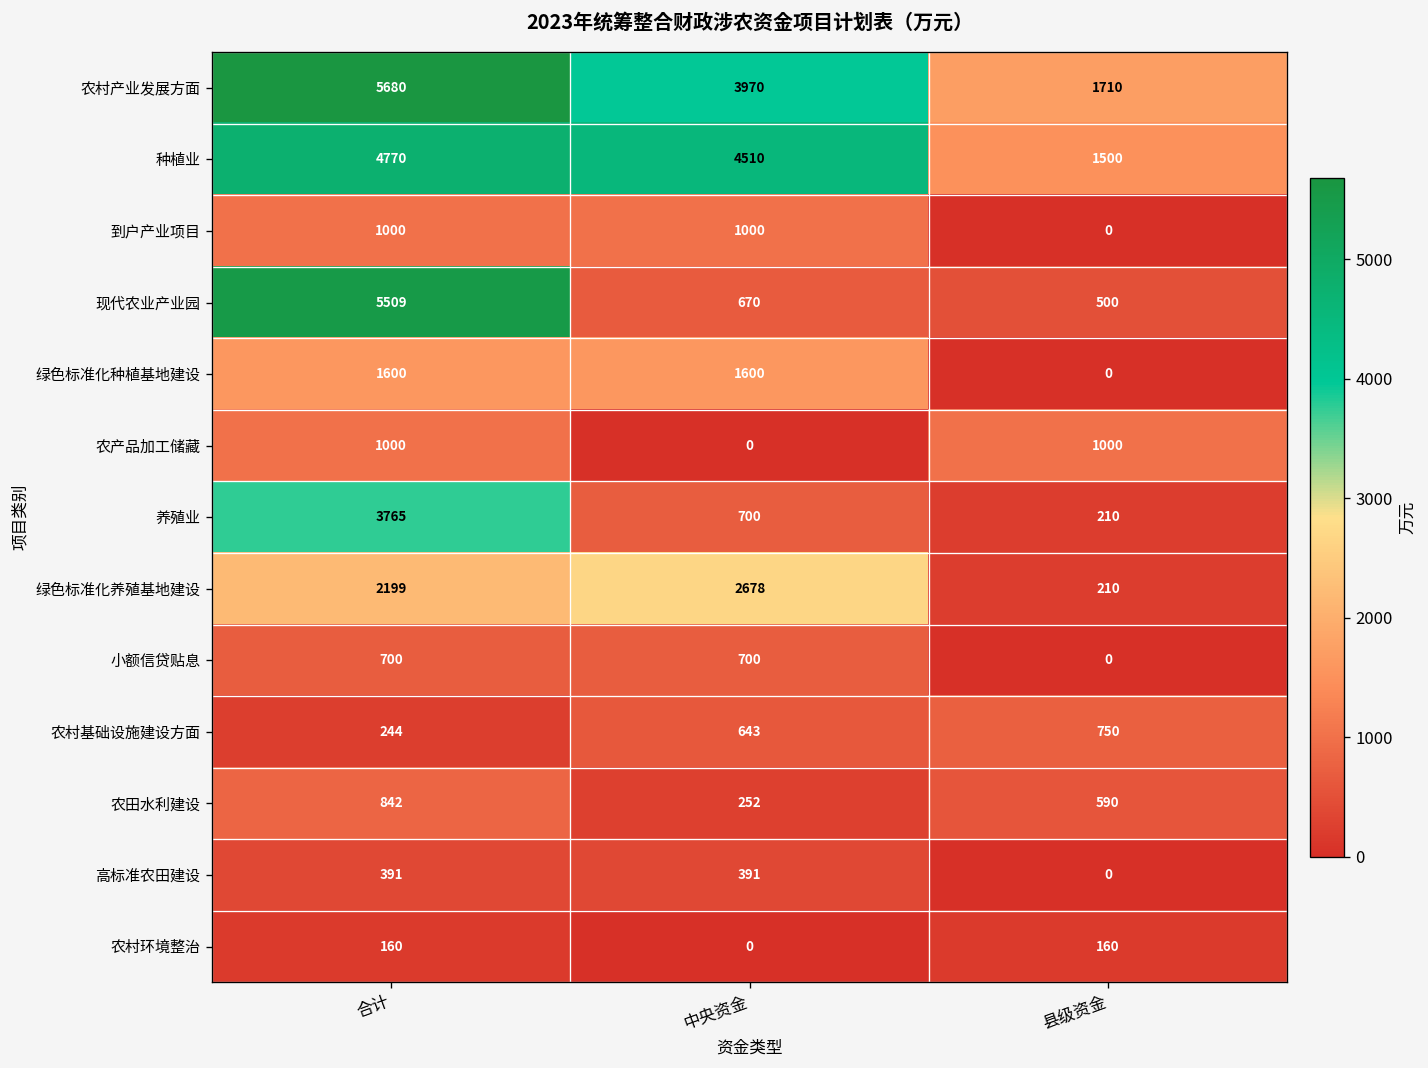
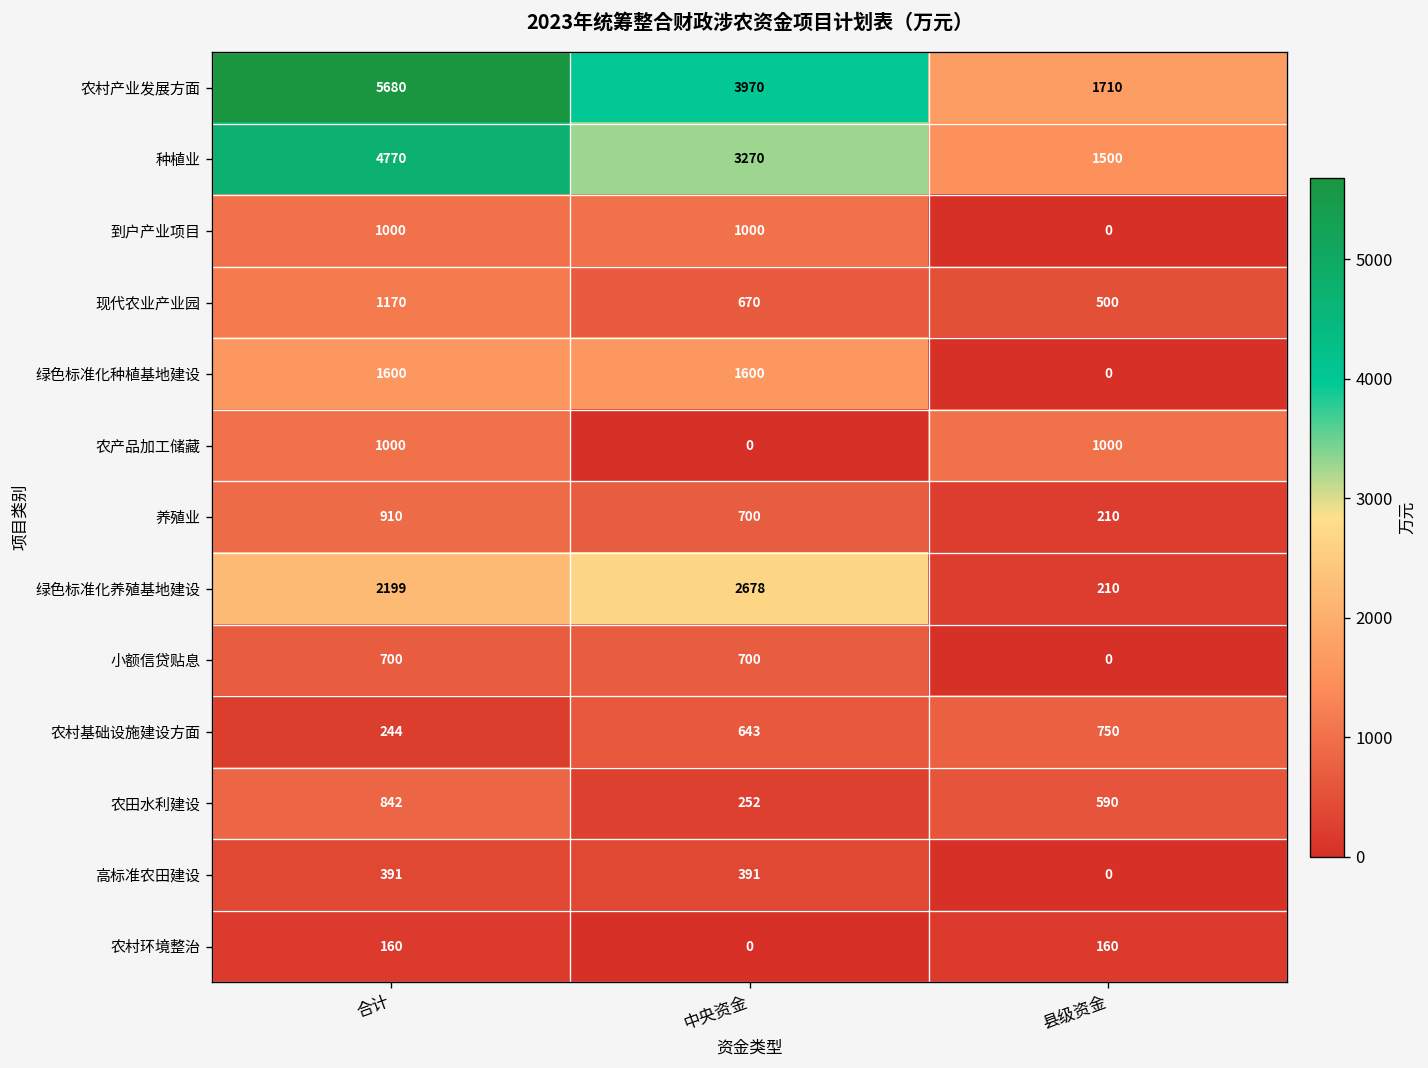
种植业, 中央资金: 4510 -> 3270
现代农业产业园, 合计: 5509 -> 1170
养殖业, 合计: 3765 -> 910
